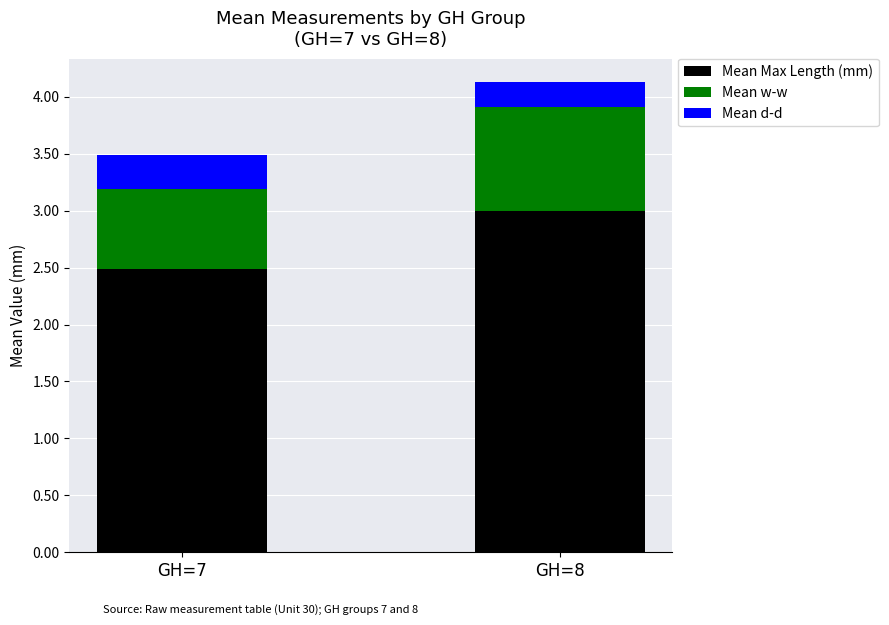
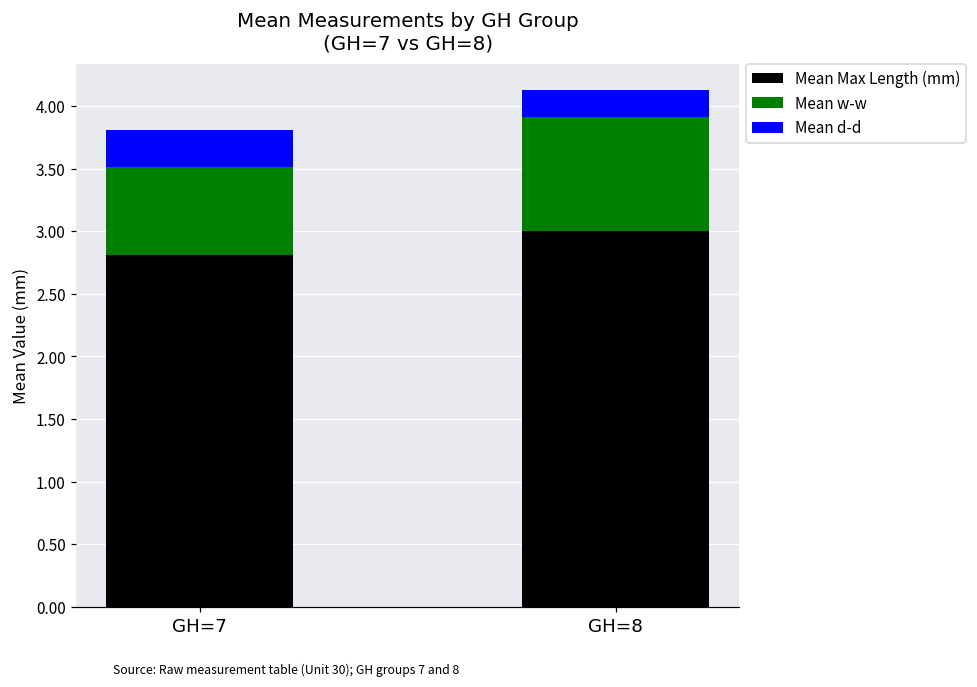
Mean Max Length (mm), GH=7: 2.49 -> 2.81
